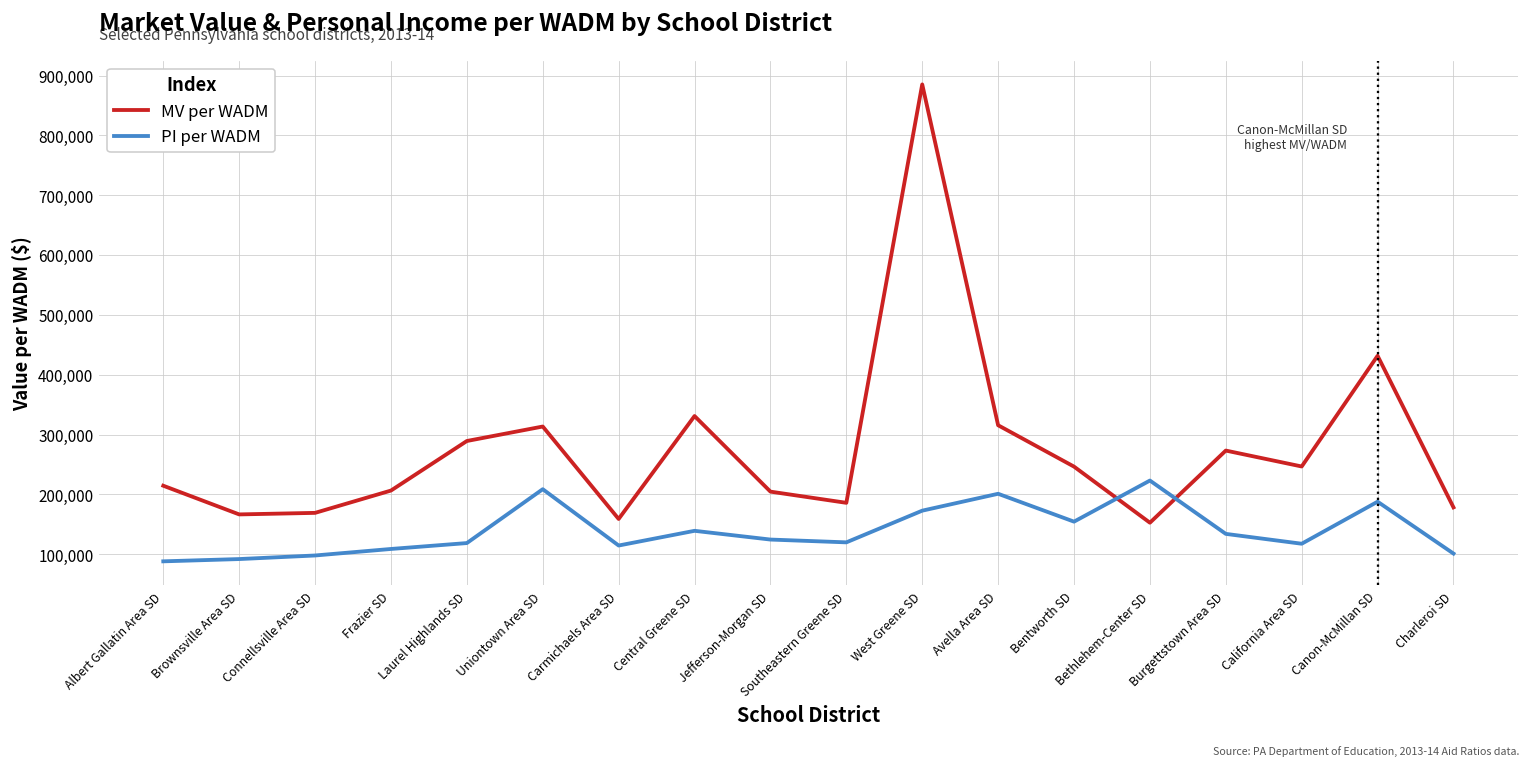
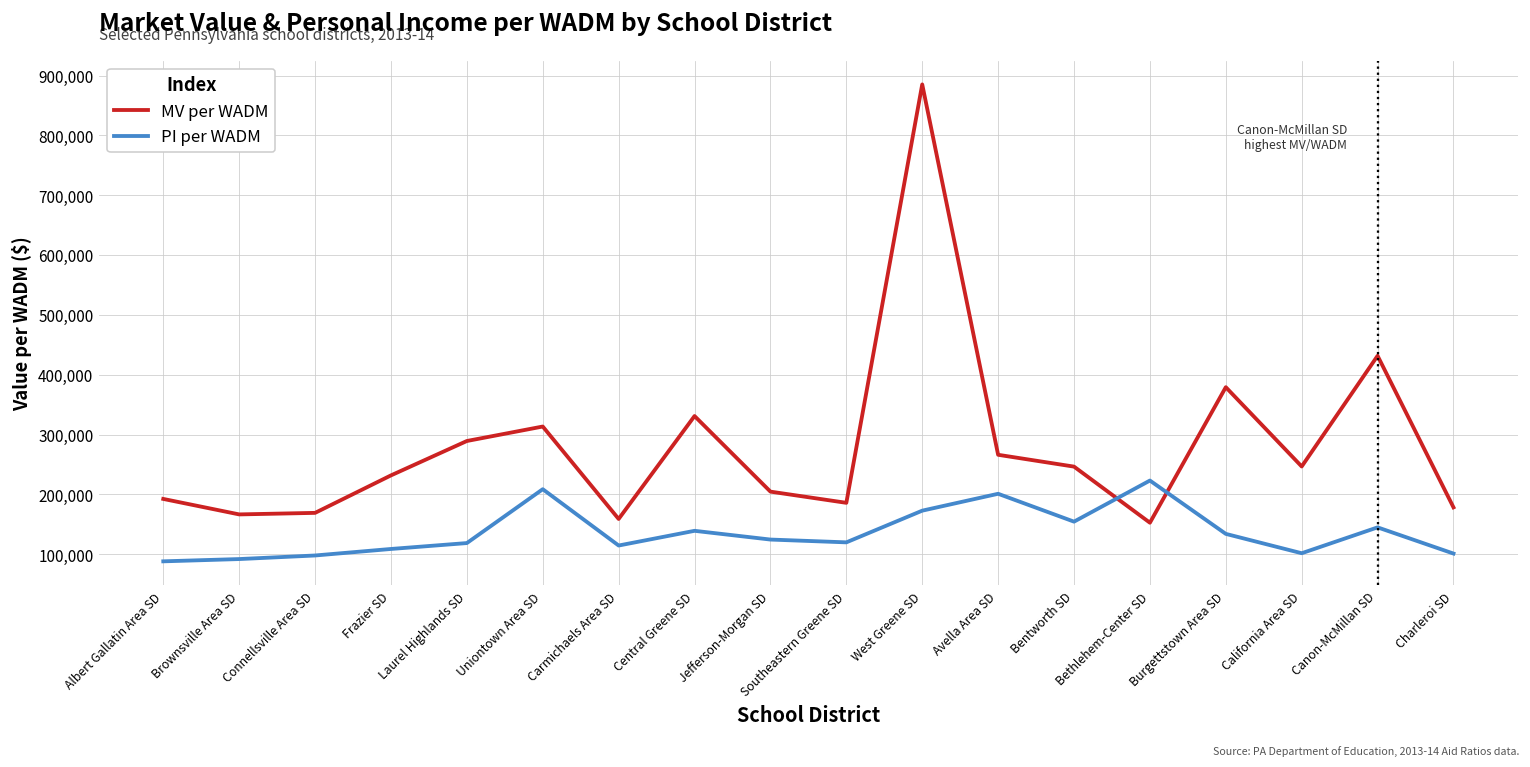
MV per WADM, Albert Gallatin Area SD: 210,000 -> 190,000
MV per WADM, Frazier SD: 210,000 -> 230,000
MV per WADM, Avella Area SD: 320,000 -> 270,000
MV per WADM, Burgettstown Area SD: 270,000 -> 380,000
PI per WADM, California Area SD: 120,000 -> 100,000
PI per WADM, Canon-McMillan SD: 190,000 -> 150,000
